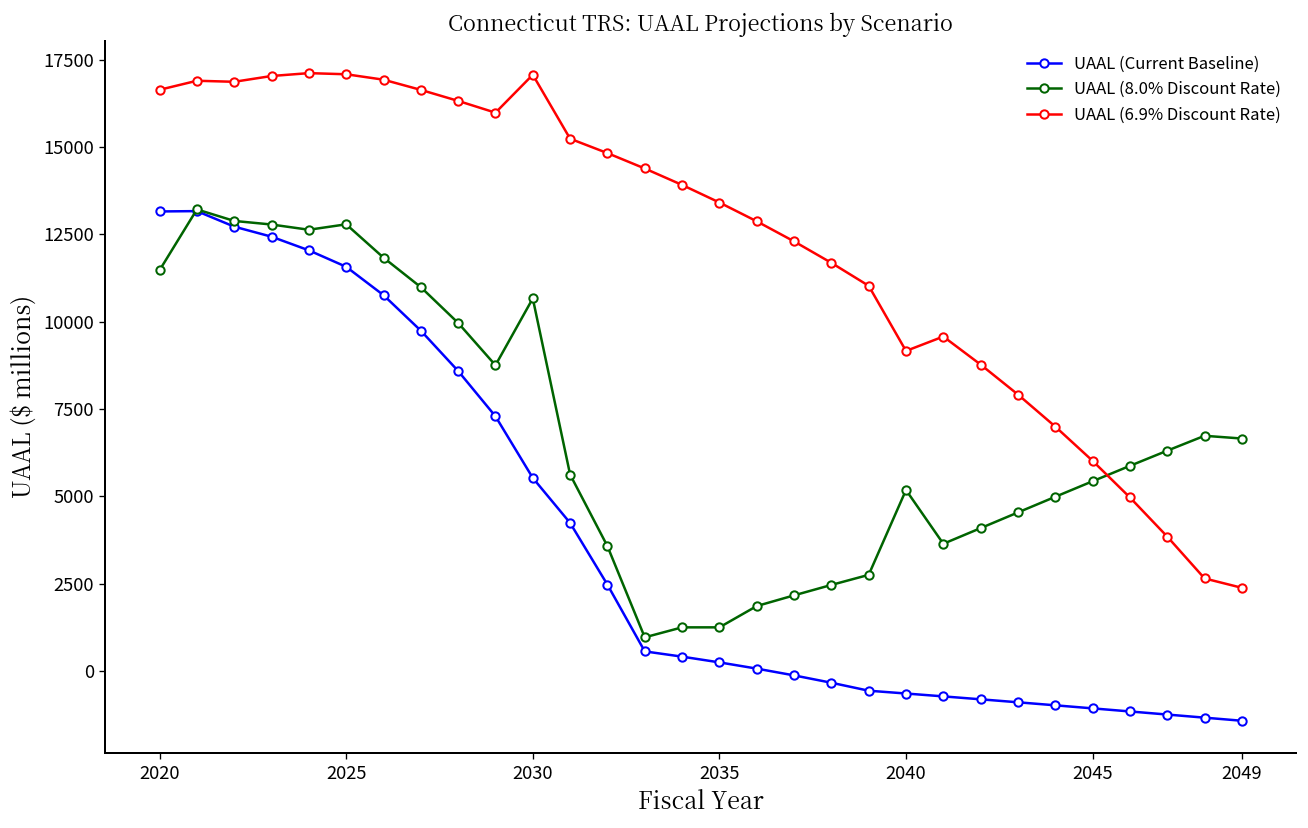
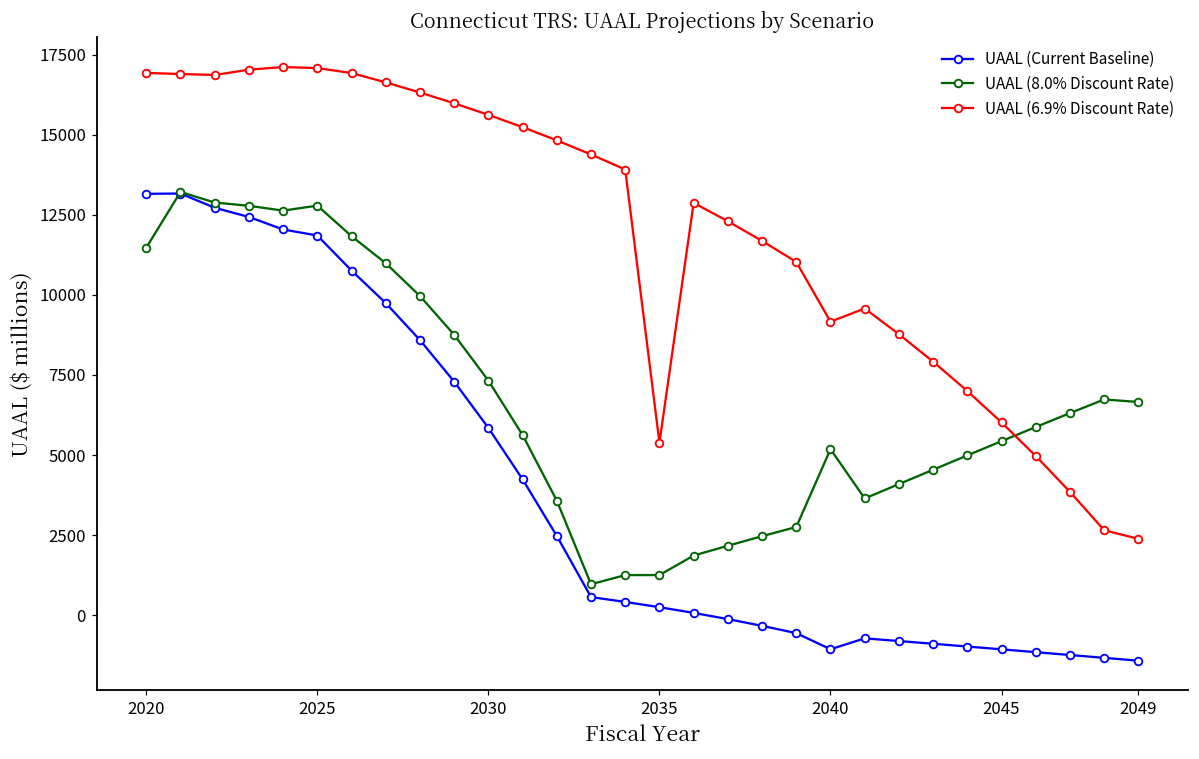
UAAL (6.9% Discount Rate), 2020: 16600 -> 16900
UAAL (Current Baseline), 2025: 11600 -> 11900
UAAL (Current Baseline), 2030: 5500 -> 5800
UAAL (8.0% Discount Rate), 2030: 10700 -> 7300
UAAL (6.9% Discount Rate), 2030: 17100 -> 15600
UAAL (6.9% Discount Rate), 2035: 13400 -> 5400
UAAL (Current Baseline), 2040: -600 -> -1100
